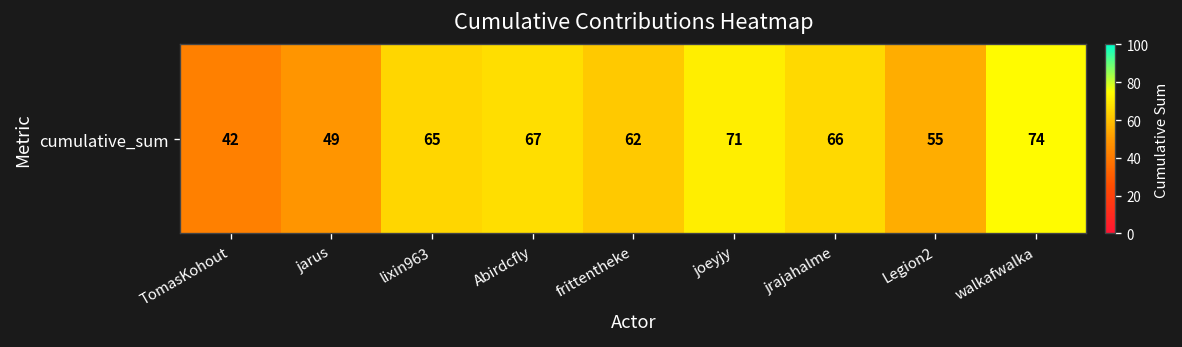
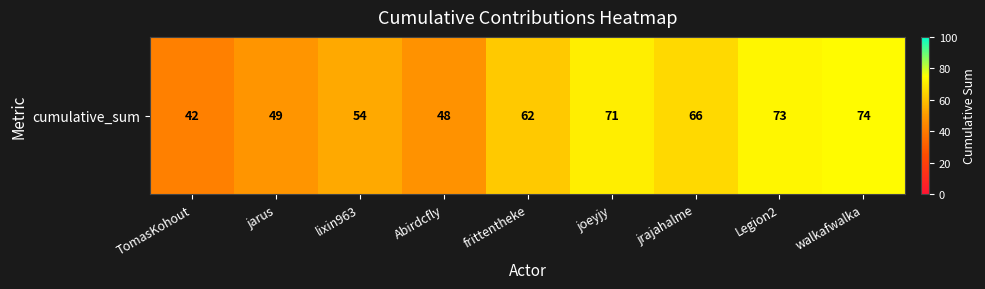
cumulative_sum, lixin963: 65 -> 54
cumulative_sum, Abirdcfly: 67 -> 48
cumulative_sum, Legion2: 55 -> 73
